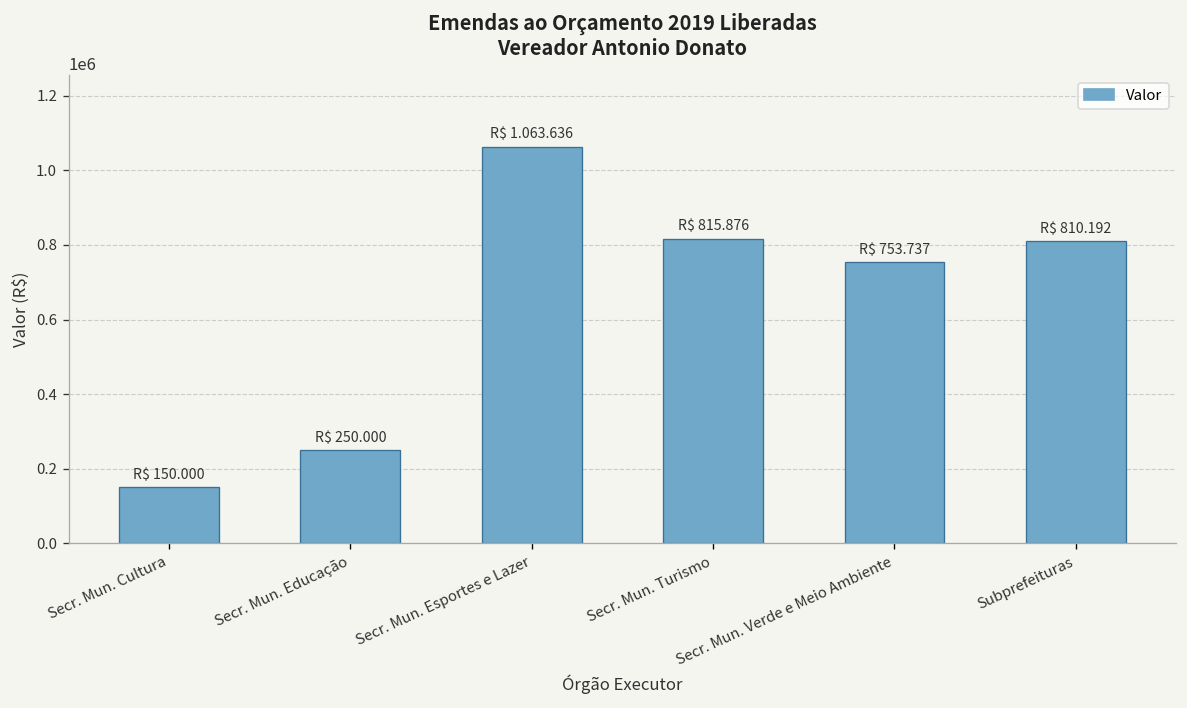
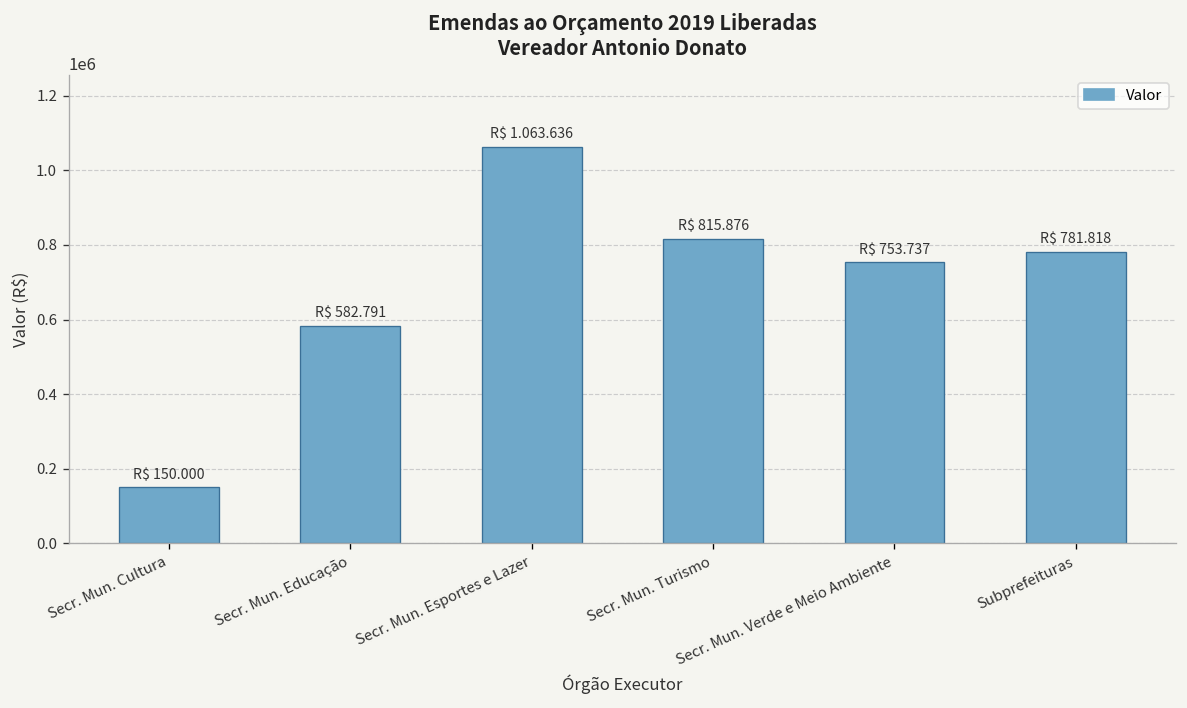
Secr. Mun. Educação: 250.000 -> 582.791
Subprefeituras: 810.192 -> 781.818
